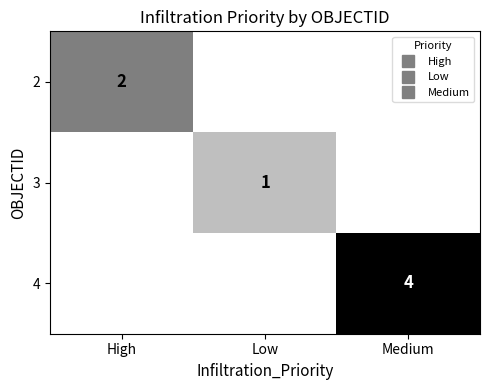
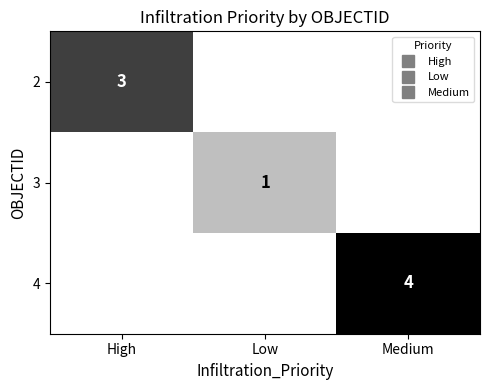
2, High: 2 -> 3
